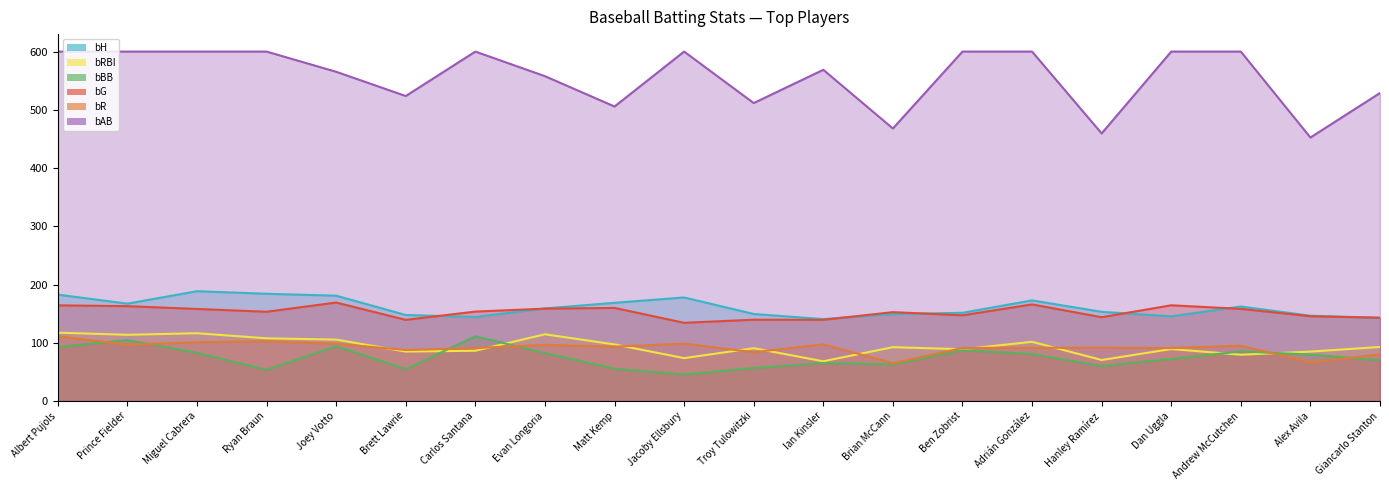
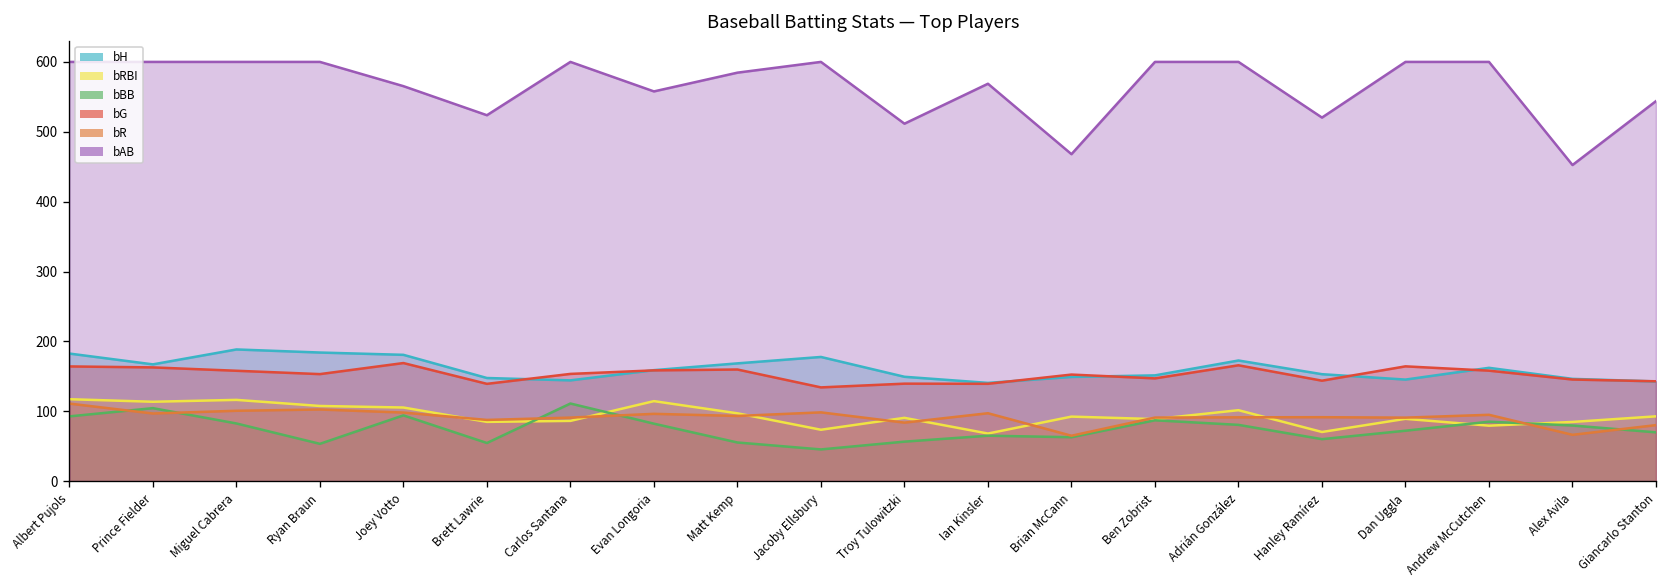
bAB, Matt Kemp: 510 -> 580
bAB, Hanley Ramírez: 460 -> 520
bAB, Giancarlo Stanton: 530 -> 540
